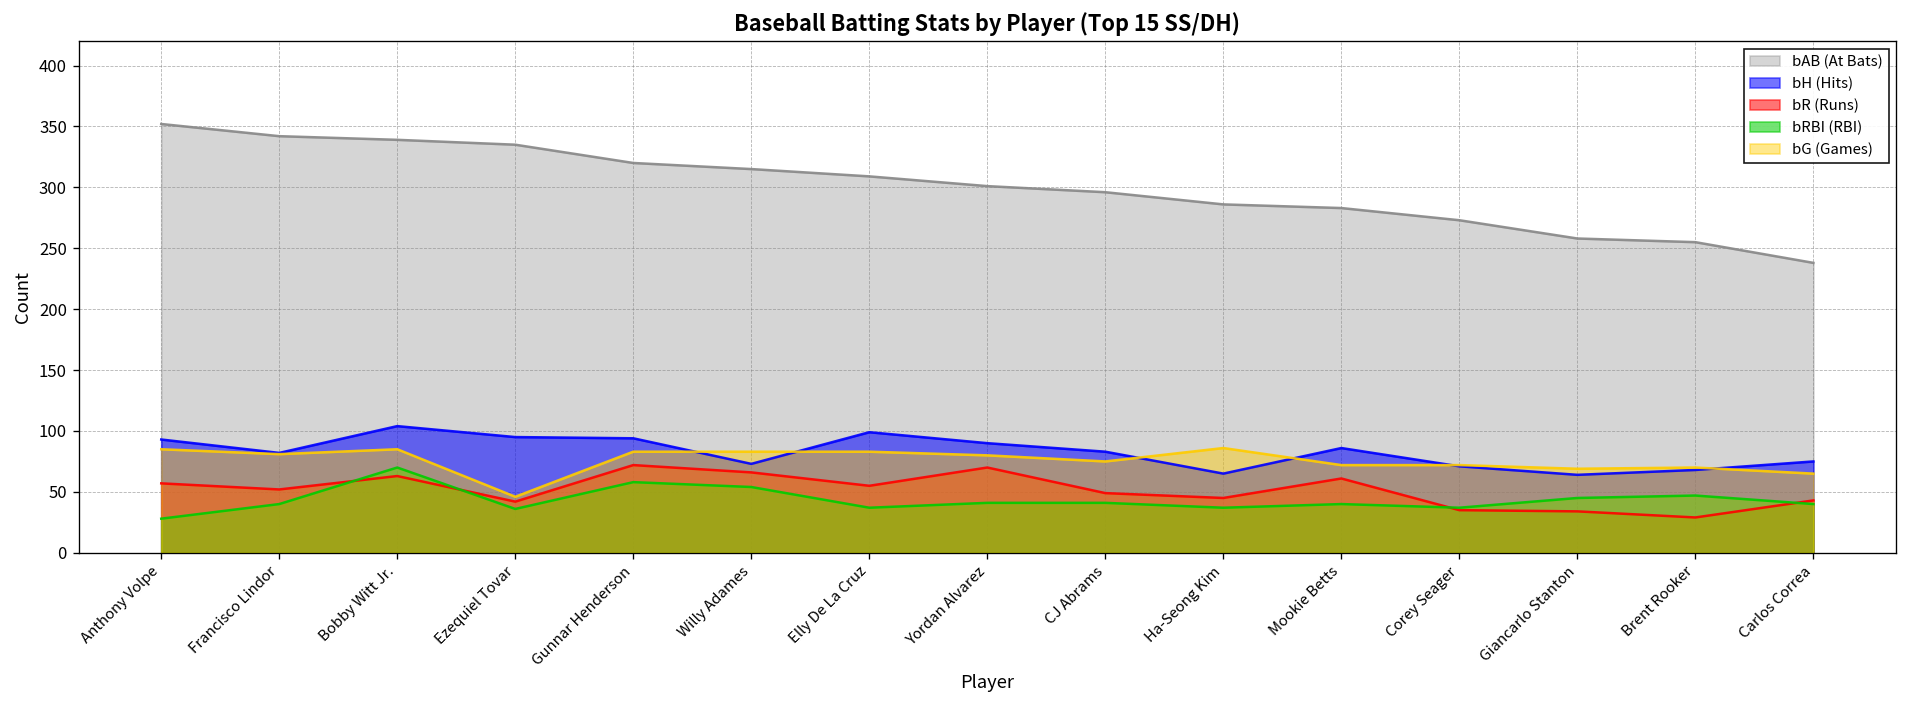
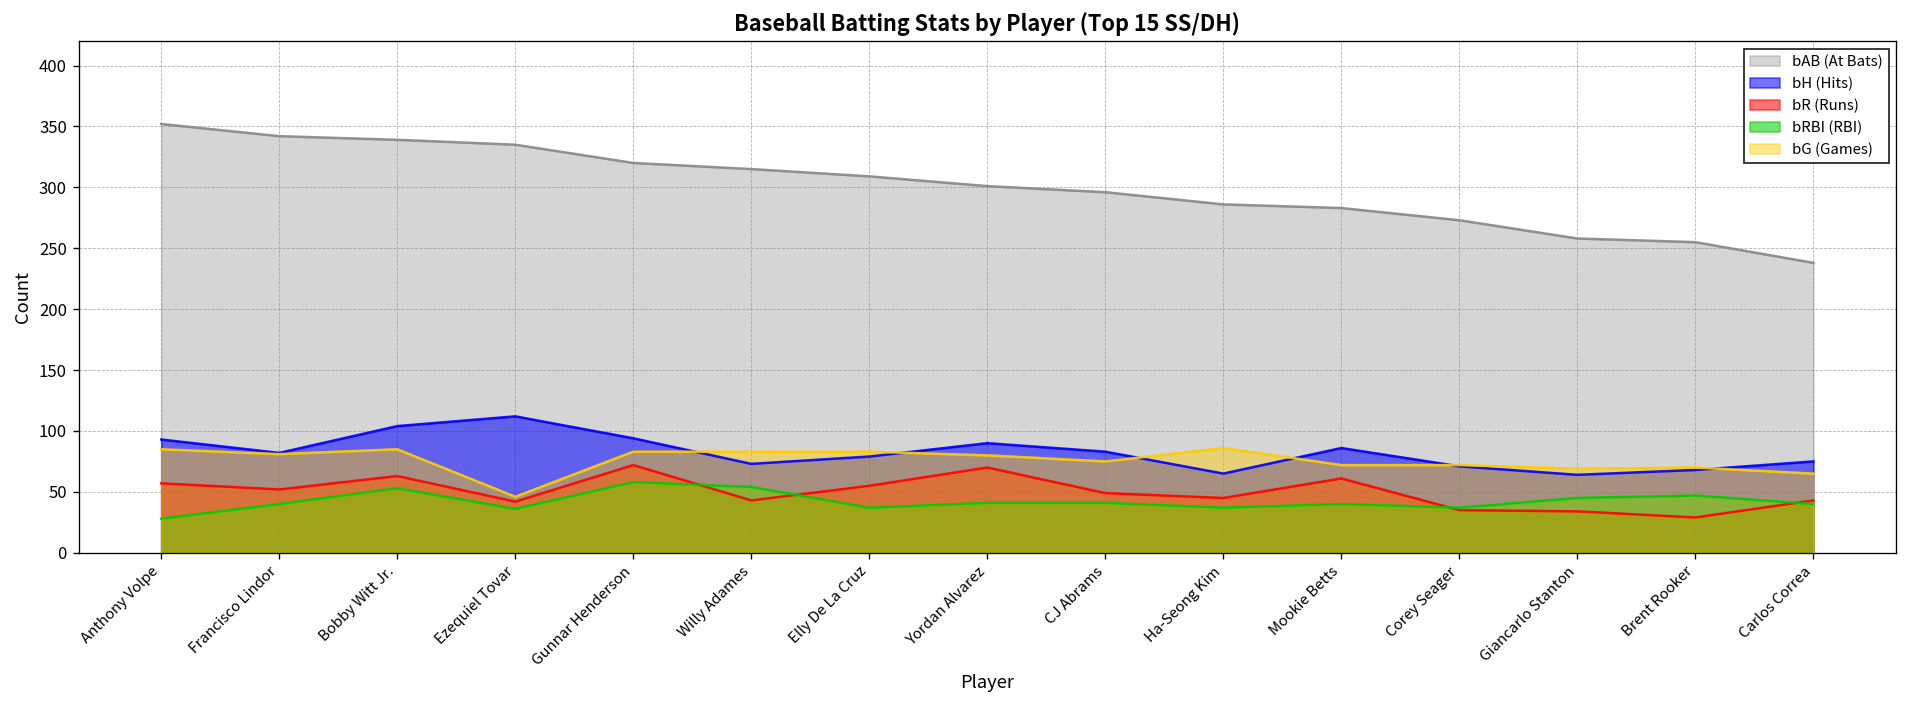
bRBI (RBI), Bobby Witt Jr.: 70 -> 53
bH (Hits), Ezequiel Tovar: 95 -> 112
bR (Runs), Willy Adames: 66 -> 43
bH (Hits), Elly De La Cruz: 99 -> 79
